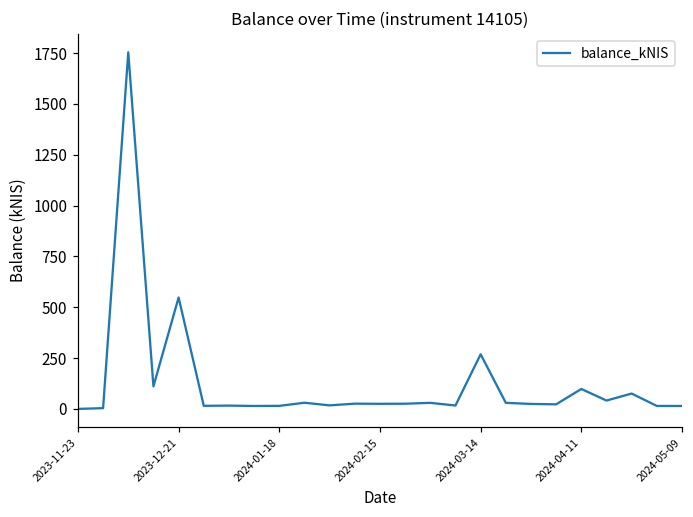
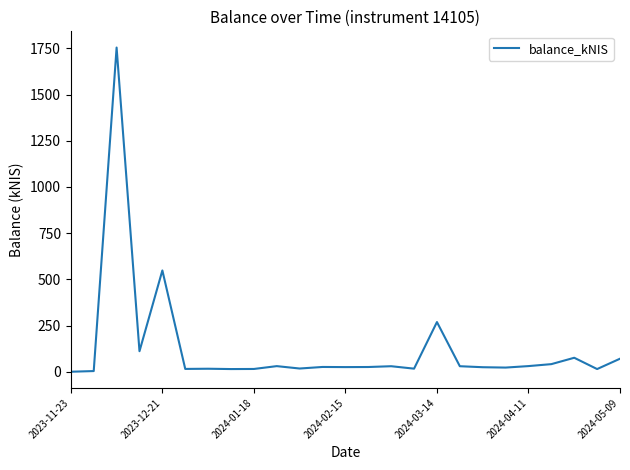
2024-04-11: 100 -> 30
2024-05-09: 10 -> 70
